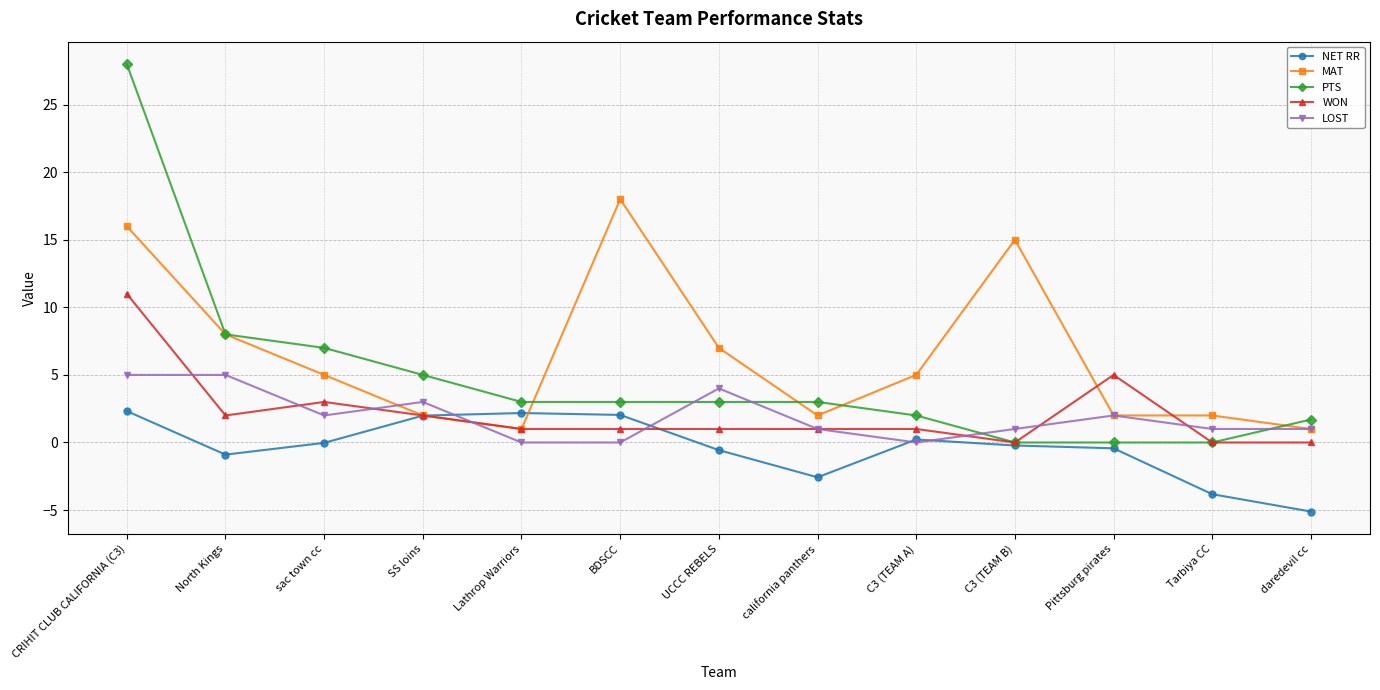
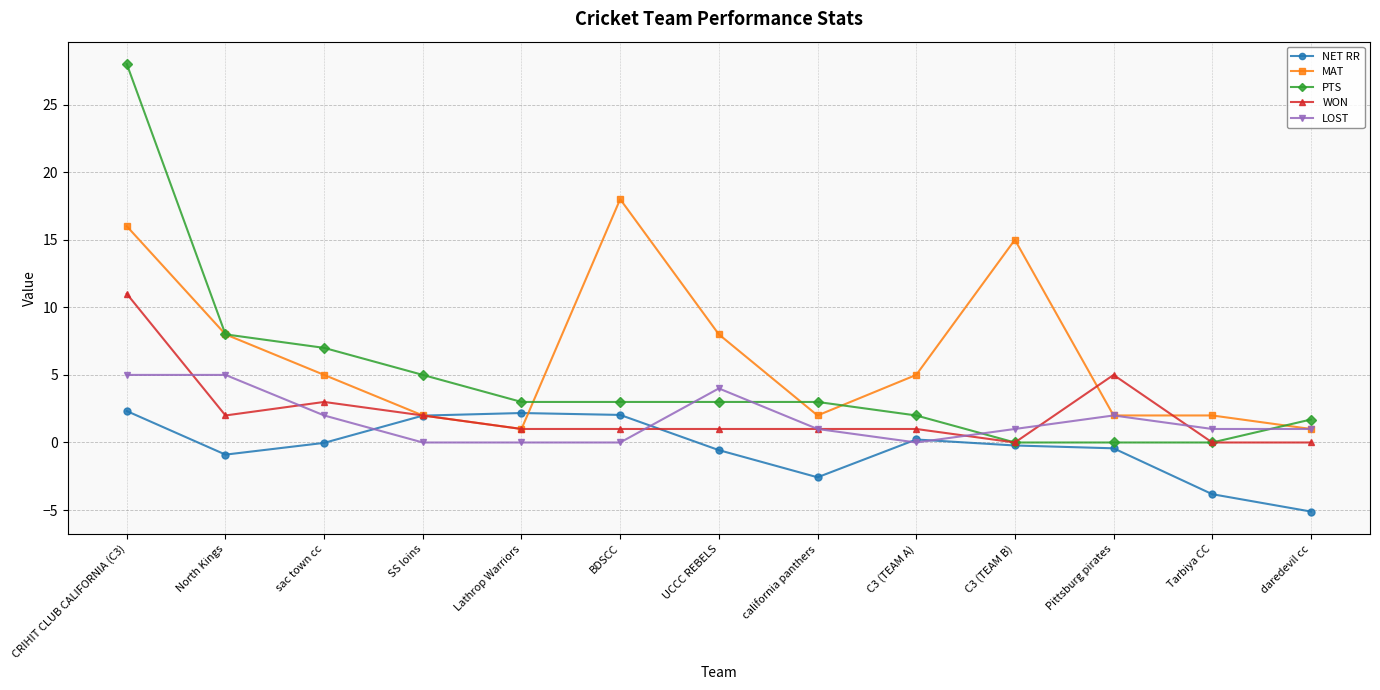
LOST, SS loins: 3 -> 0
MAT, UCCC REBELS: 7 -> 8
